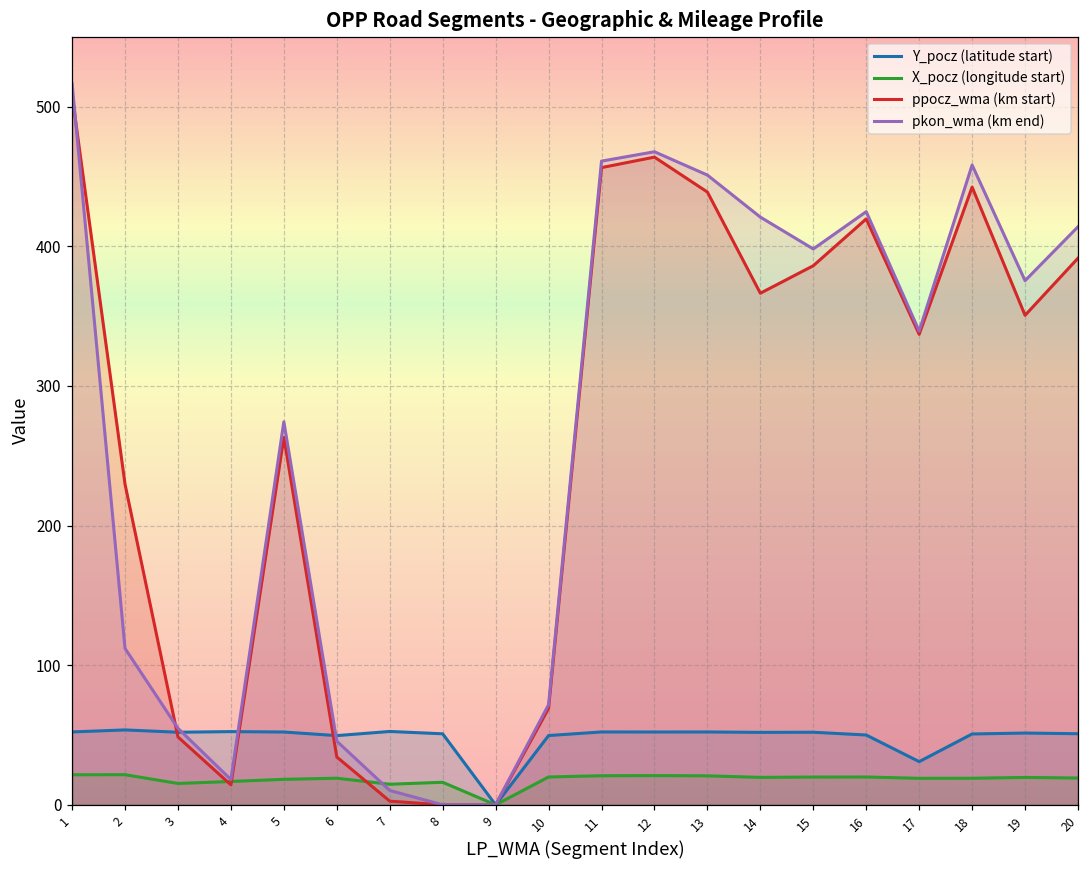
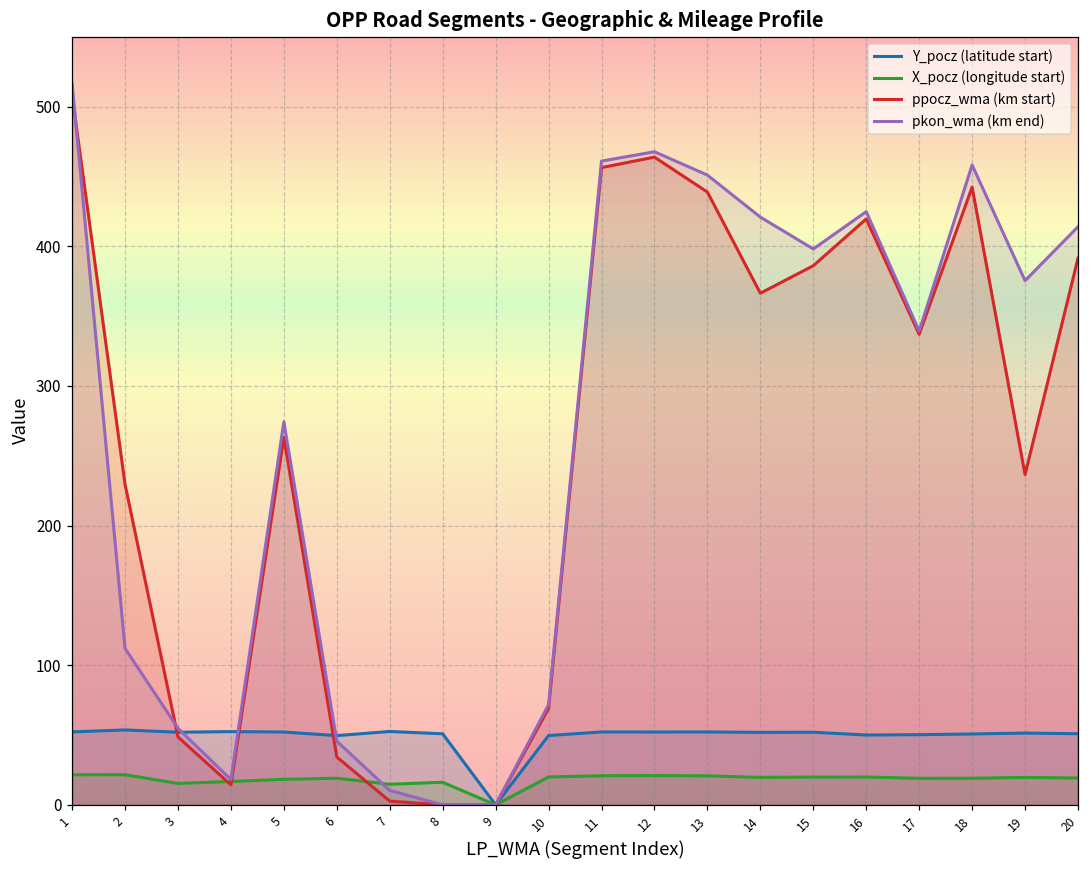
Y_pocz (latitude start), 17: 31 -> 50
ppocz_wma (km start), 19: 351 -> 236
